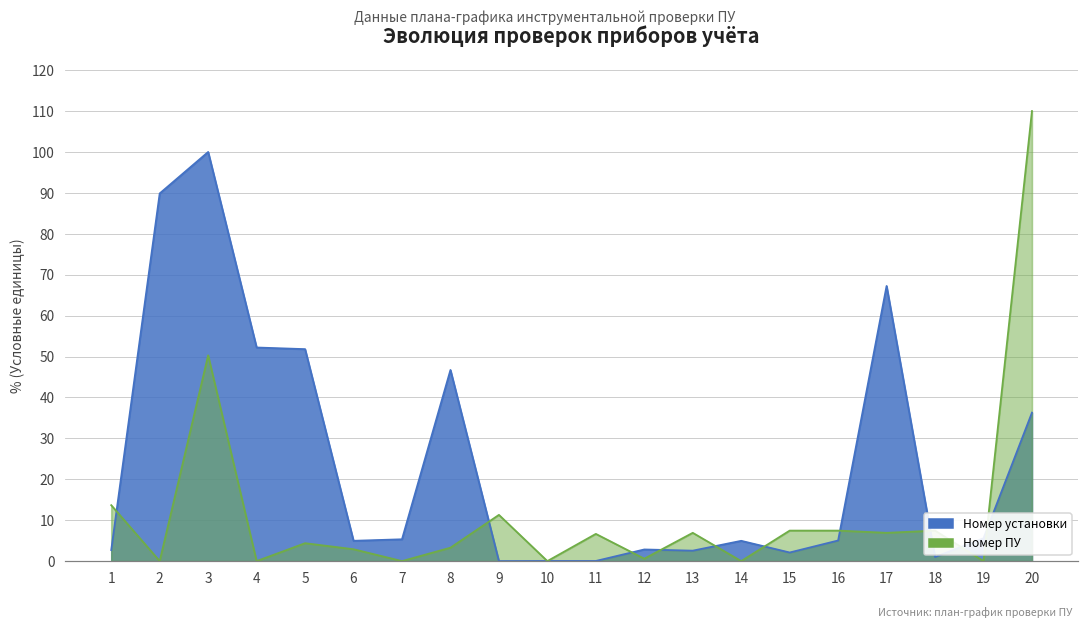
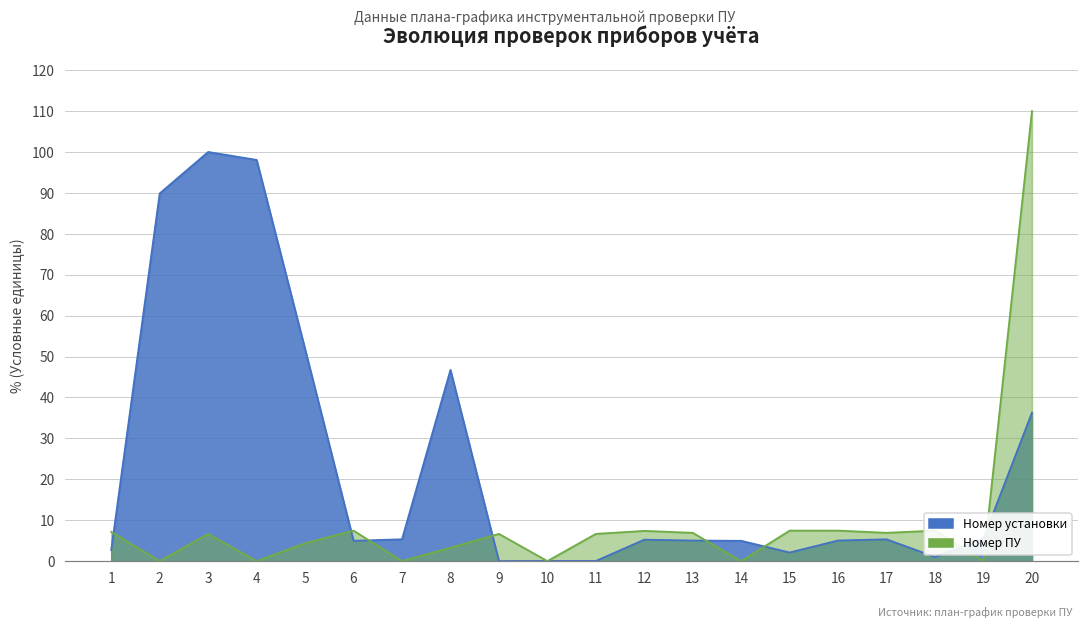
Номер ПУ, 1: 14 -> 7
Номер ПУ, 3: 50 -> 7
Номер установки, 4: 52 -> 98
Номер ПУ, 6: 3 -> 7
Номер ПУ, 9: 11 -> 7
Номер установки, 12: 3 -> 5
Номер ПУ, 12: 1 -> 7
Номер установки, 13: 3 -> 5
Номер установки, 17: 67 -> 5
